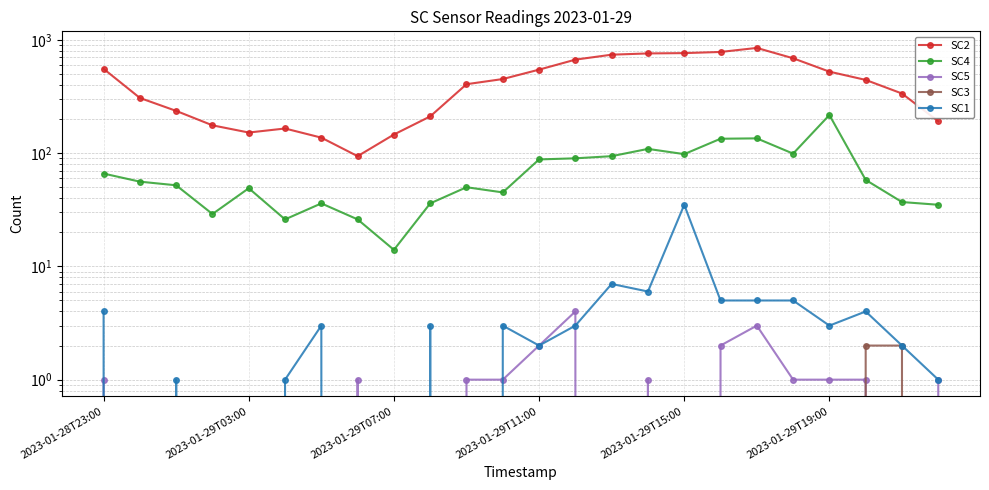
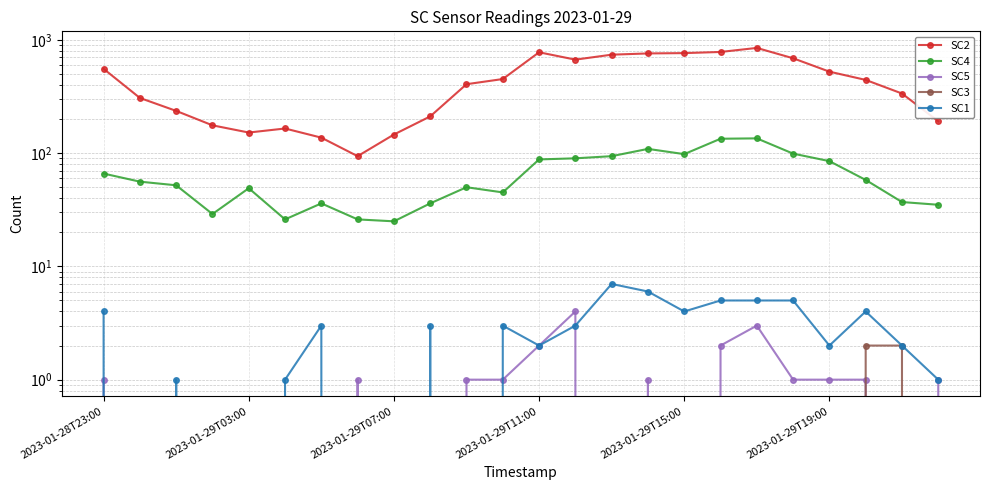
SC4, 2023-01-29T07:00: 14 -> 25
SC2, 2023-01-29T11:00: 500 -> 800
SC1, 2023-01-29T15:00: 35 -> 4
SC4, 2023-01-29T19:00: 220 -> 90
SC1, 2023-01-29T19:00: 3 -> 2
